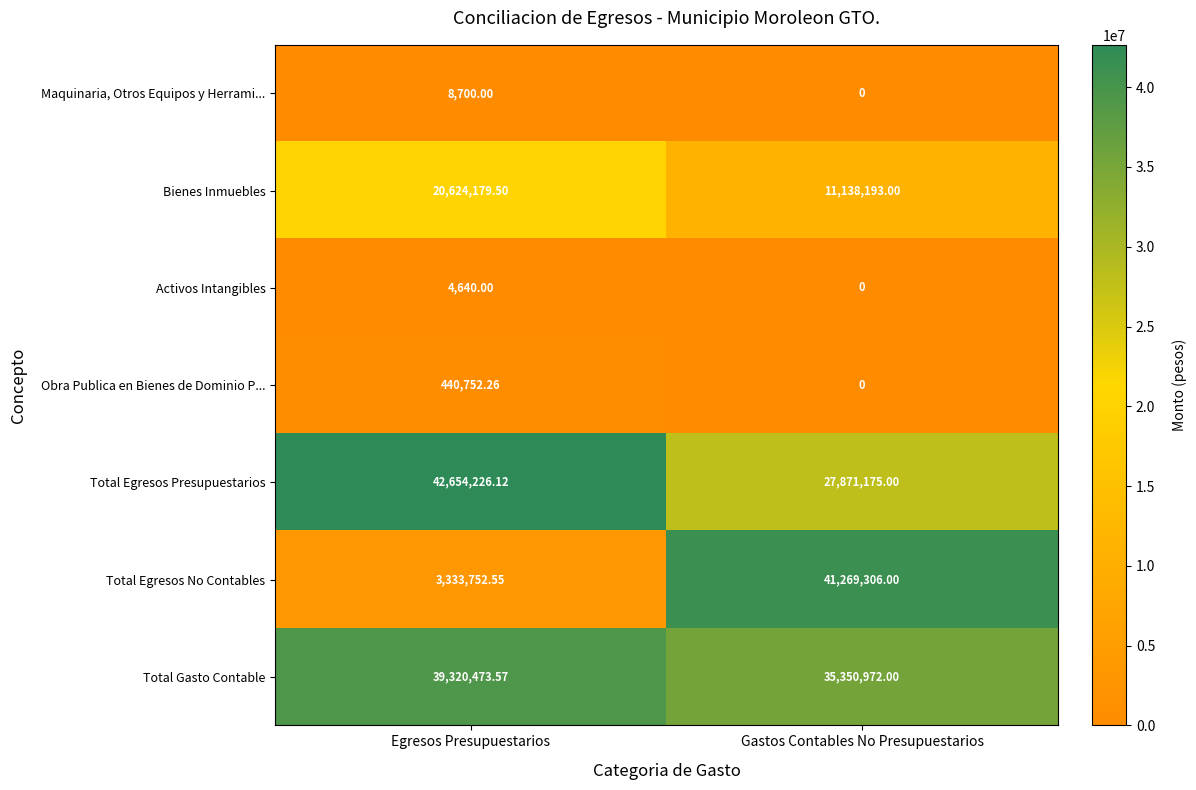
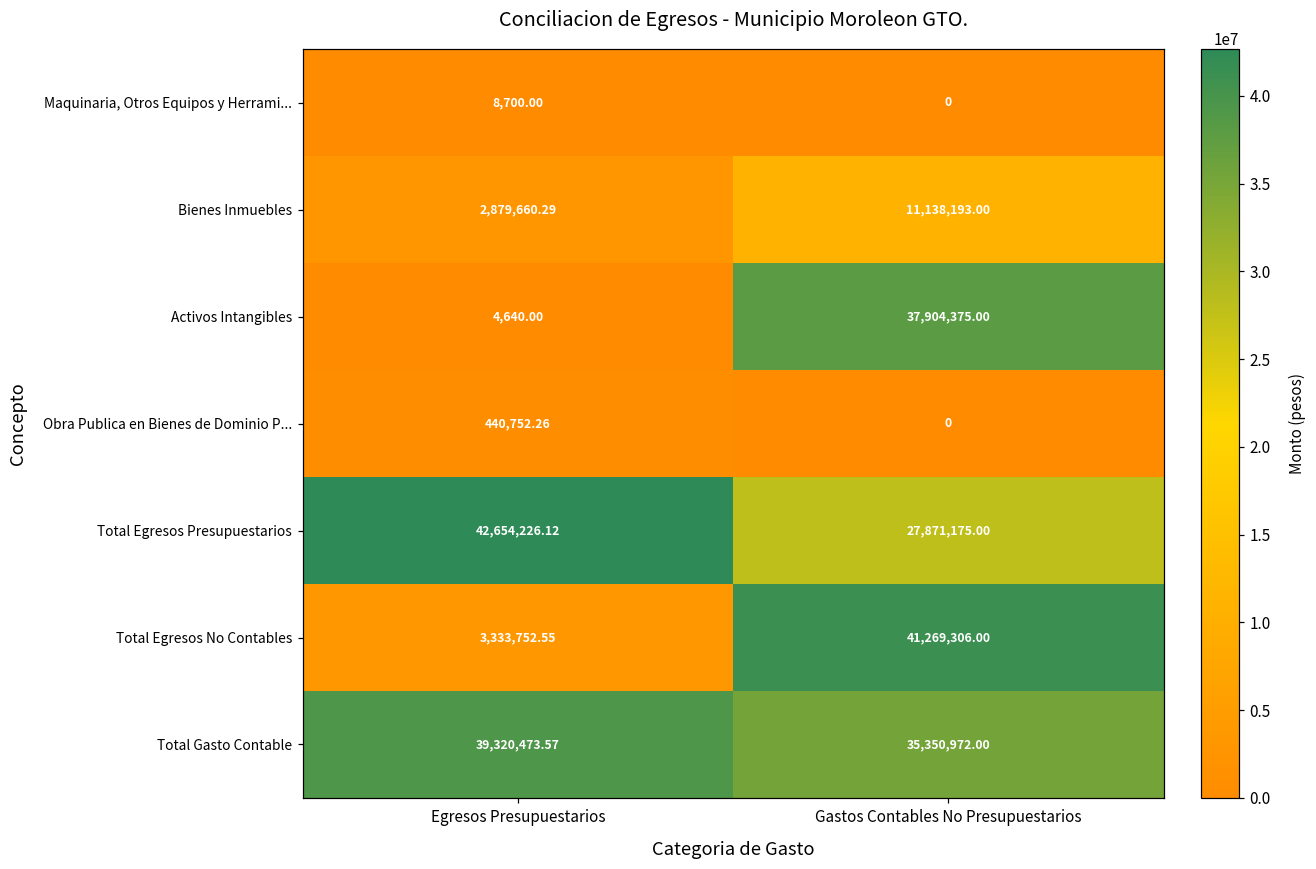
Bienes Inmuebles, Egresos Presupuestarios: 20,624,179.50 -> 2,879,660.29
Activos Intangibles, Gastos Contables No Presupuestarios: 0 -> 37,904,375.00
